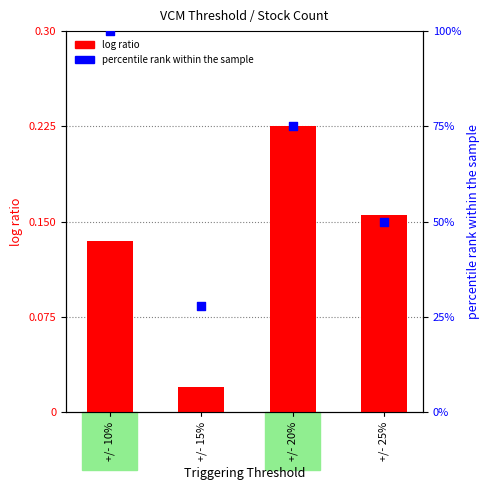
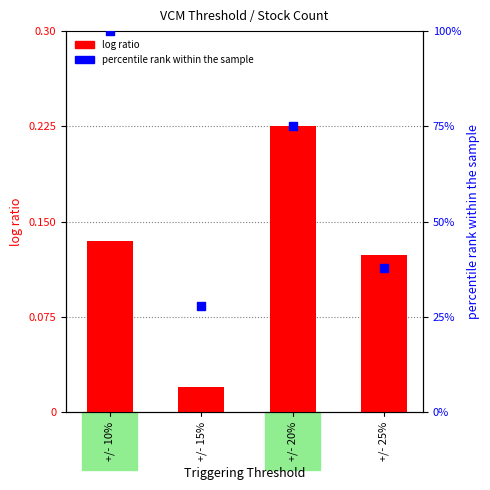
log ratio, +/- 25%: 0.155 -> 0.124
percentile rank within the sample, +/- 25%: 50% -> 38%
